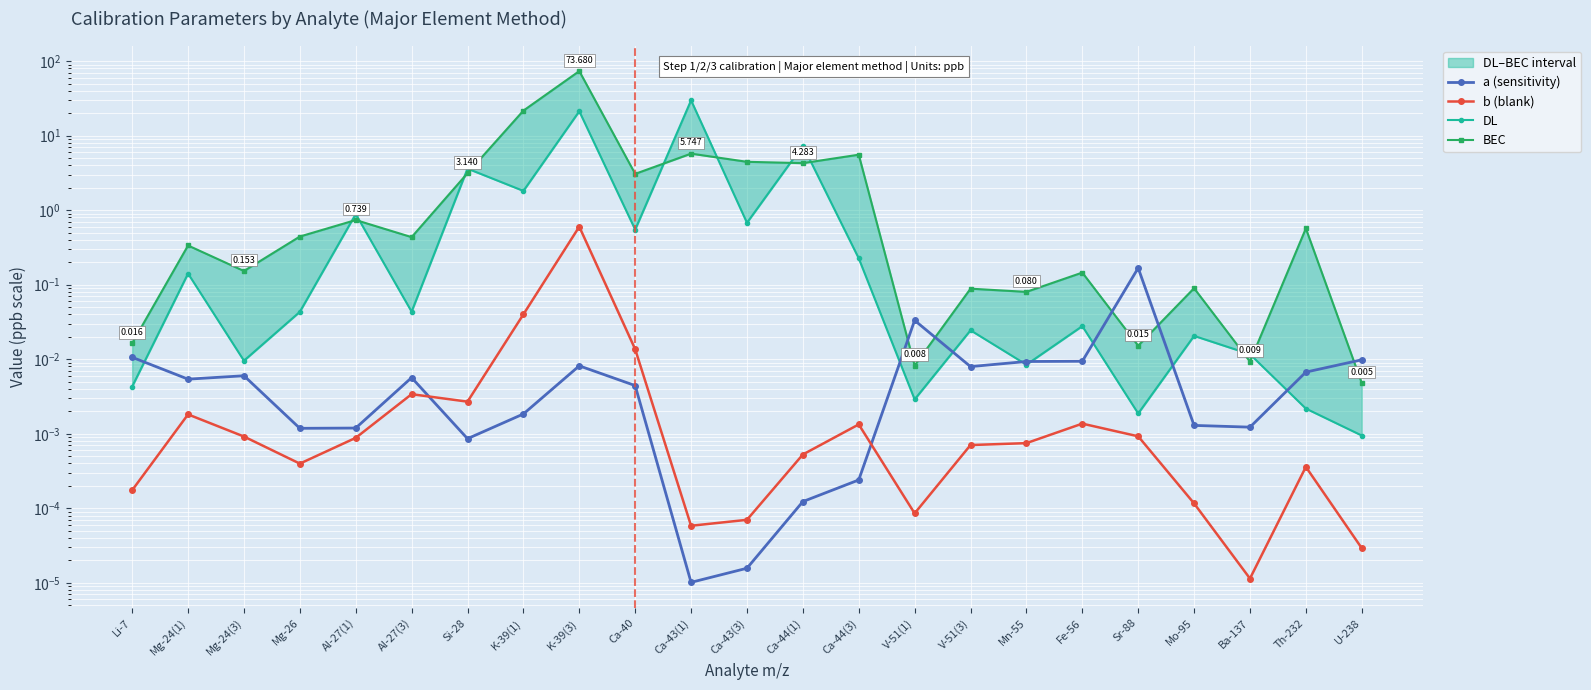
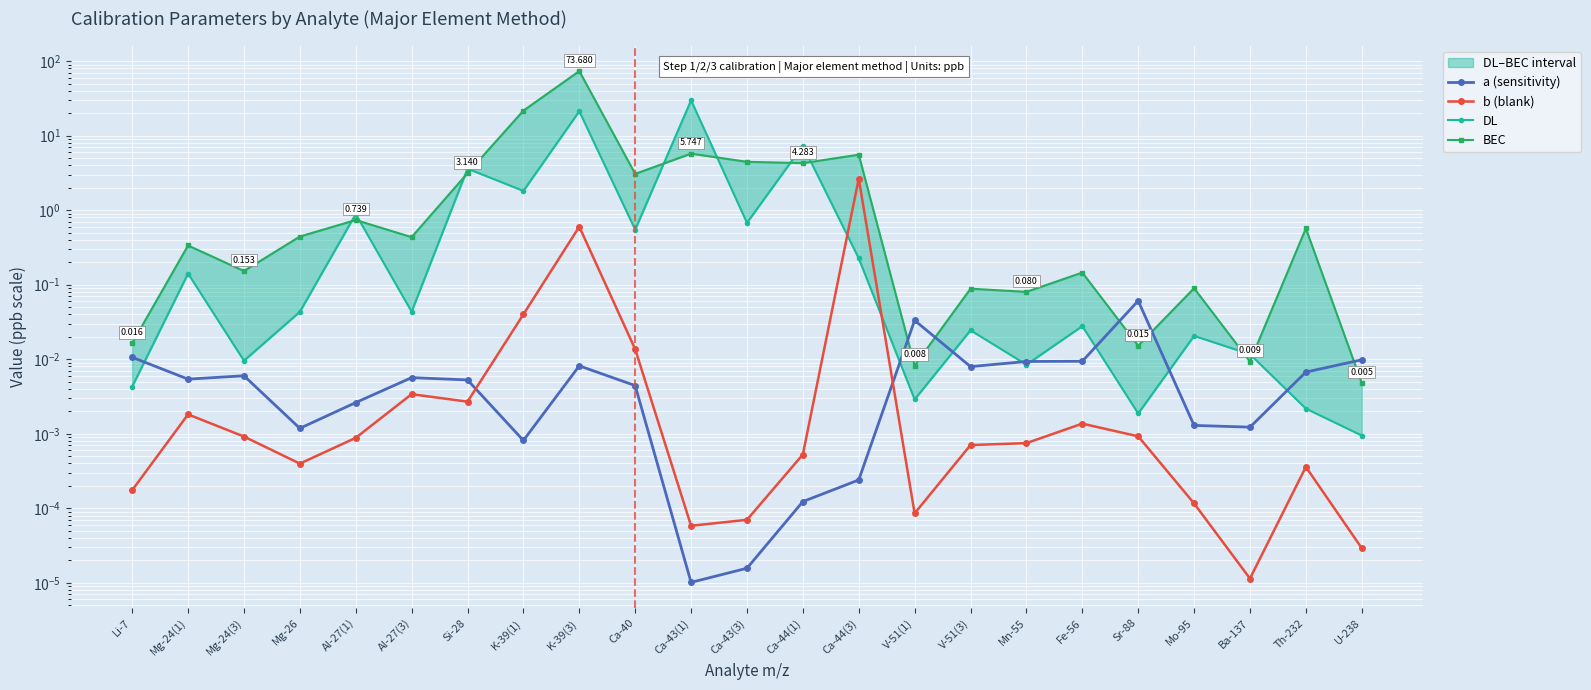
a (sensitivity), Al-27(1): 0.0012 -> 0.0026
a (sensitivity), Si-28: 0.0009 -> 0.005
a (sensitivity), K-39(1): 0.0018 -> 0.0008
b (blank), Ca-44(3): 0.0013 -> 2.7
a (sensitivity), Sr-88: 0.17 -> 0.06
